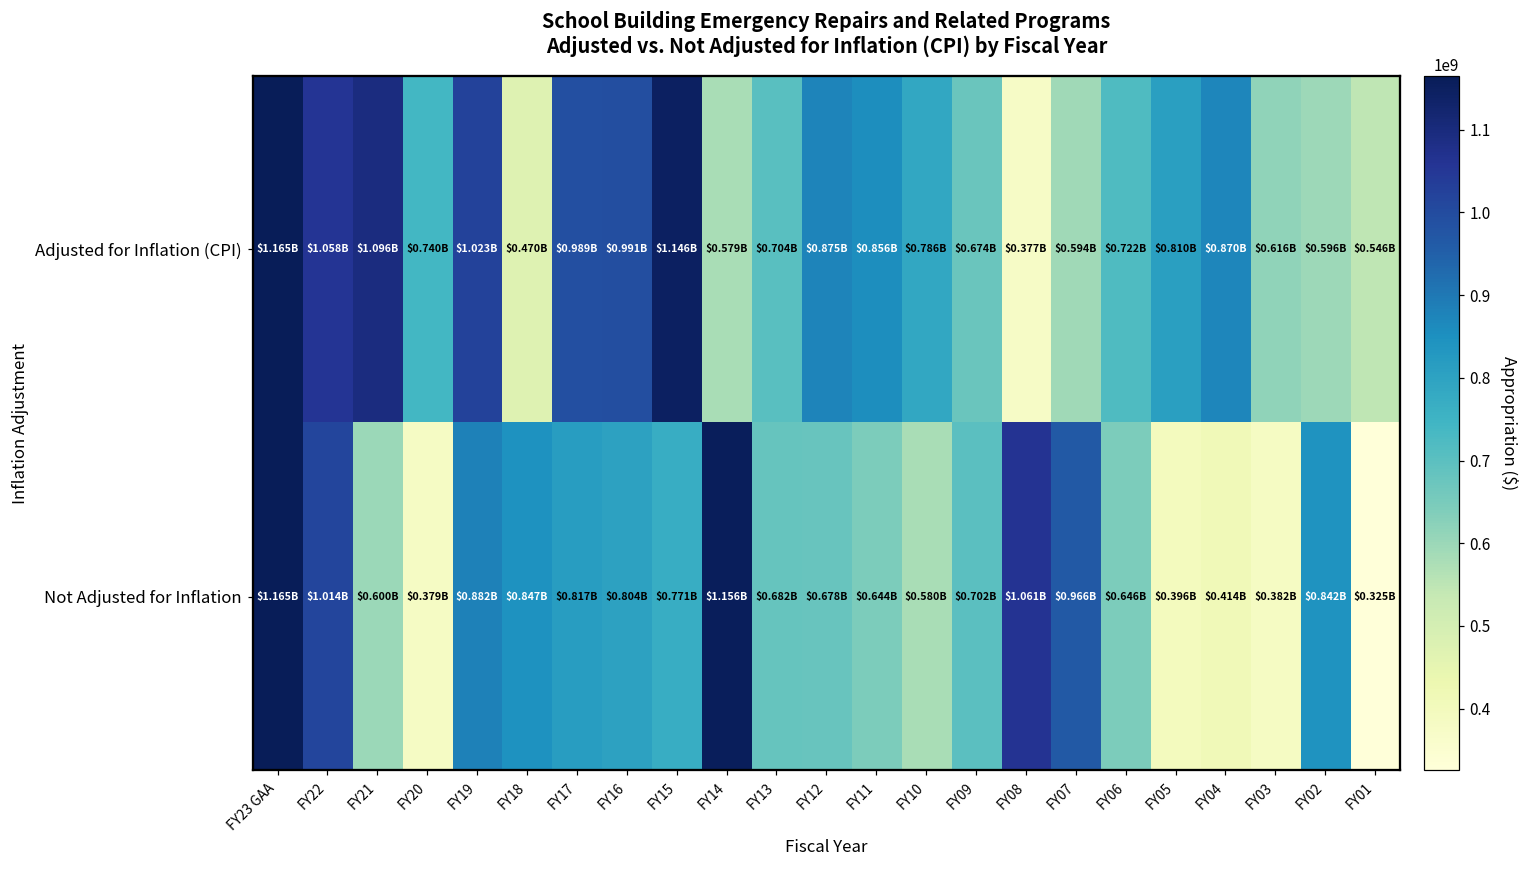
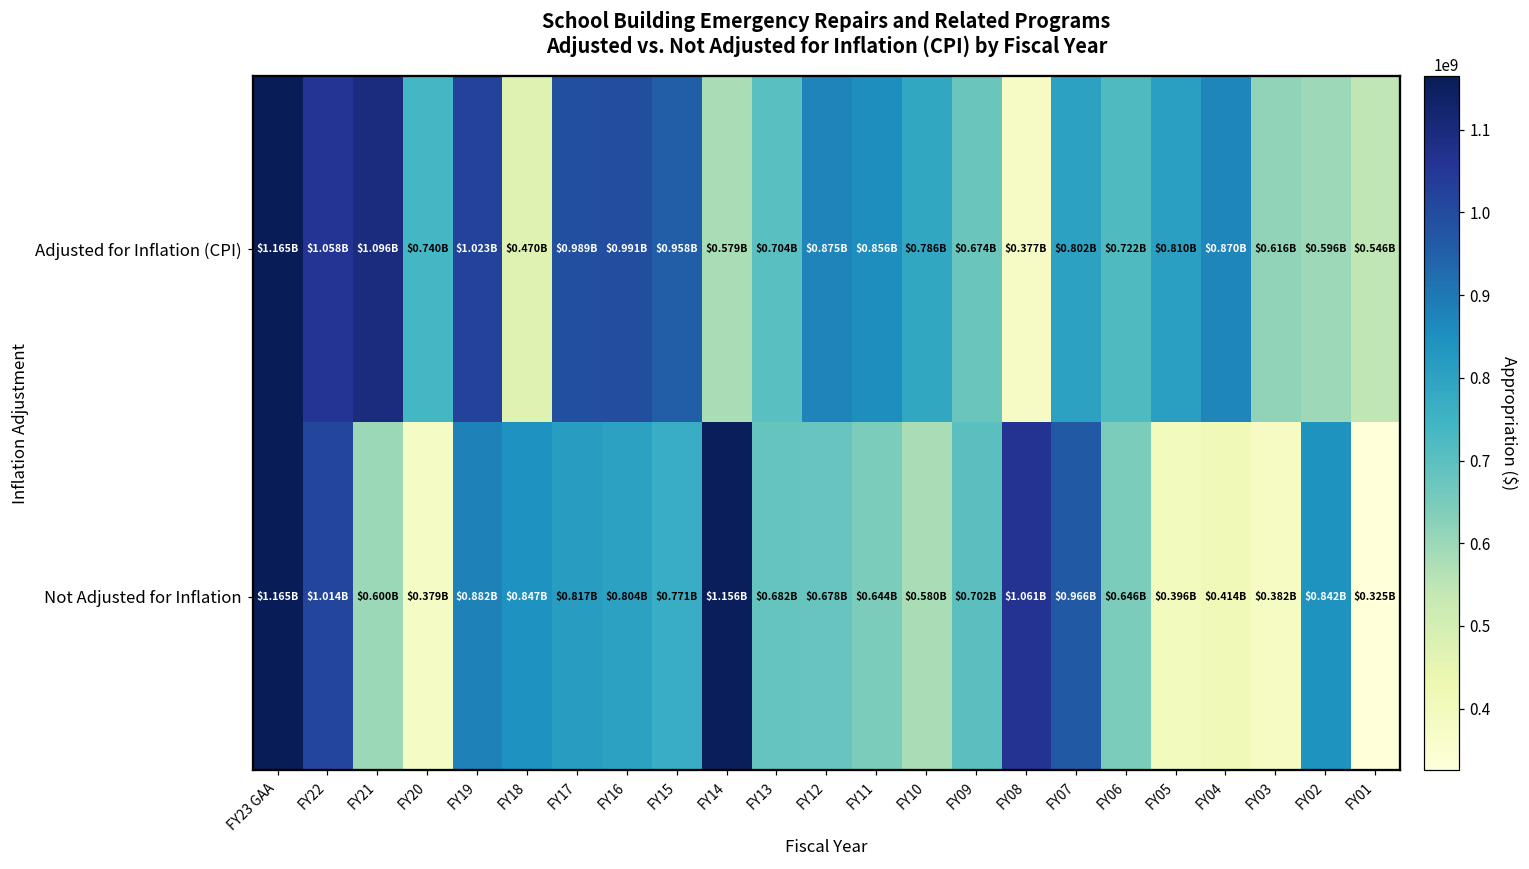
Adjusted for Inflation (CPI), FY15: $1.146B -> $0.958B
Adjusted for Inflation (CPI), FY07: $0.594B -> $0.802B
